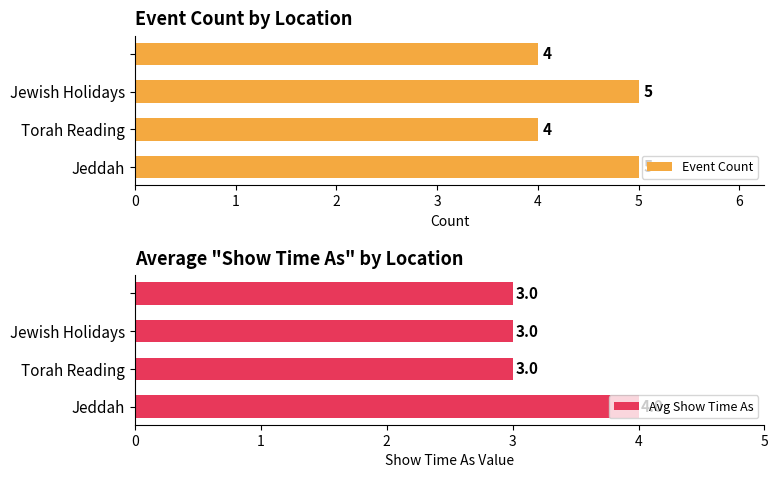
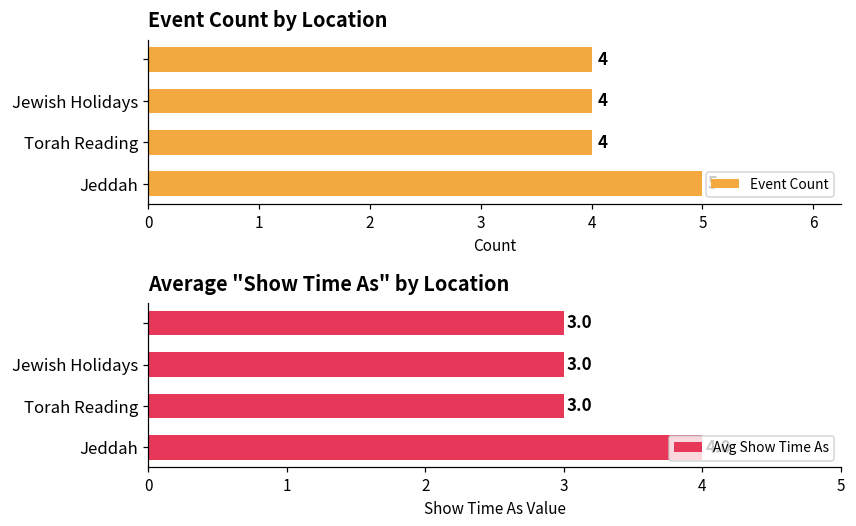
Event Count by Location, Jewish Holidays: 5 -> 4
